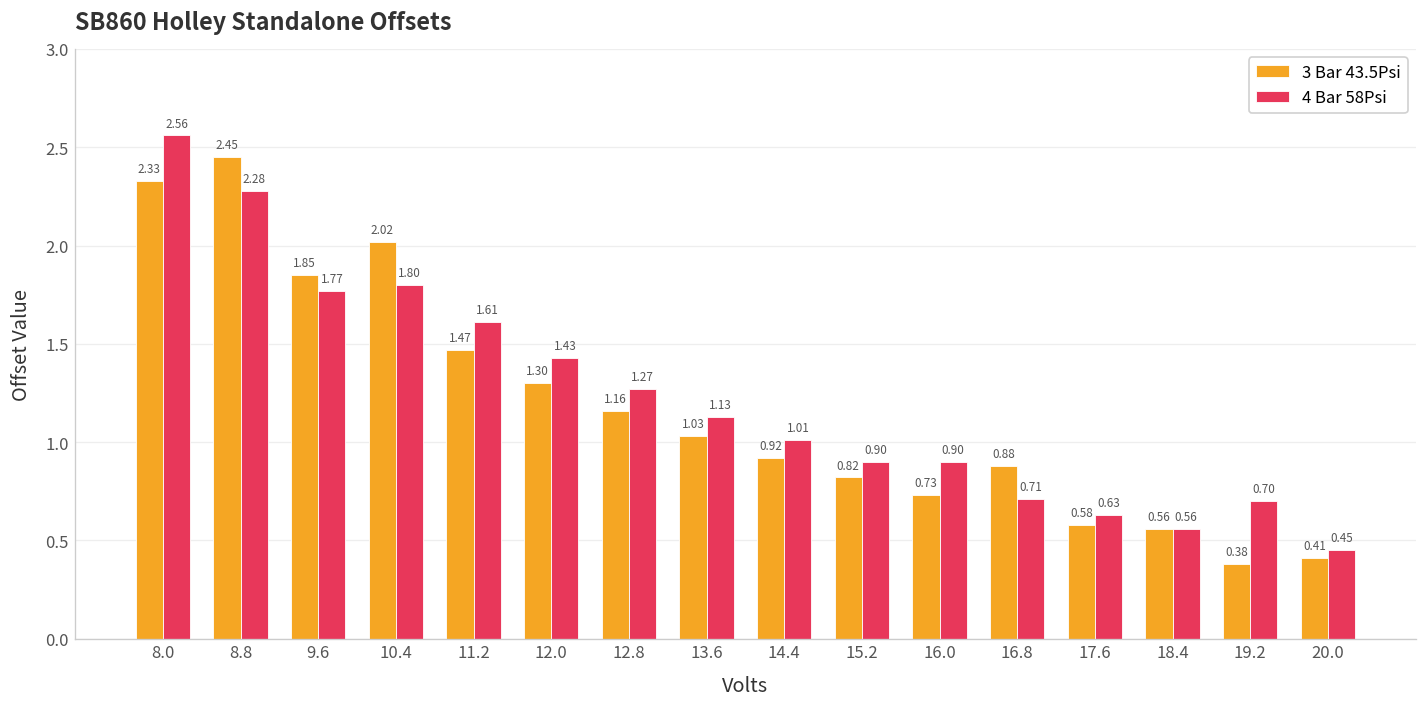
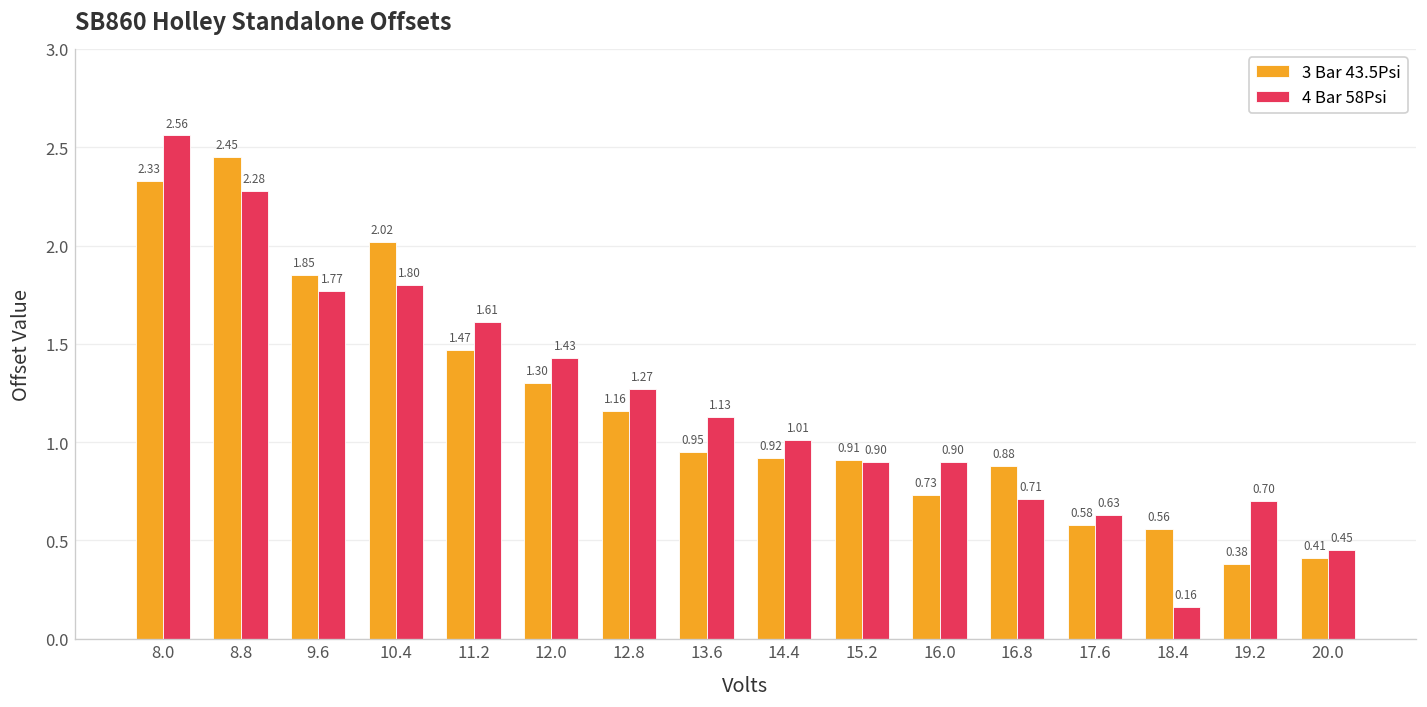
3 Bar 43.5Psi, 13.6: 1.03 -> 0.95
3 Bar 43.5Psi, 15.2: 0.82 -> 0.91
4 Bar 58Psi, 18.4: 0.56 -> 0.16
